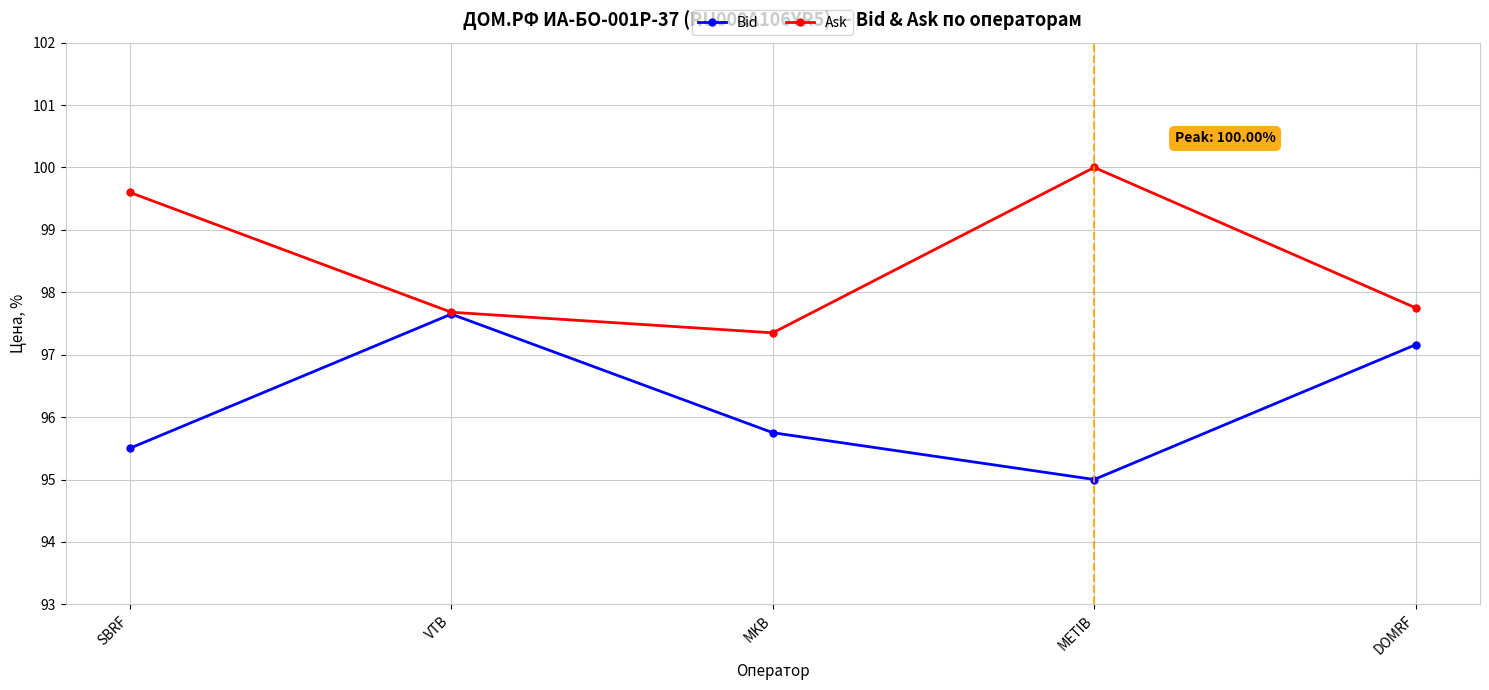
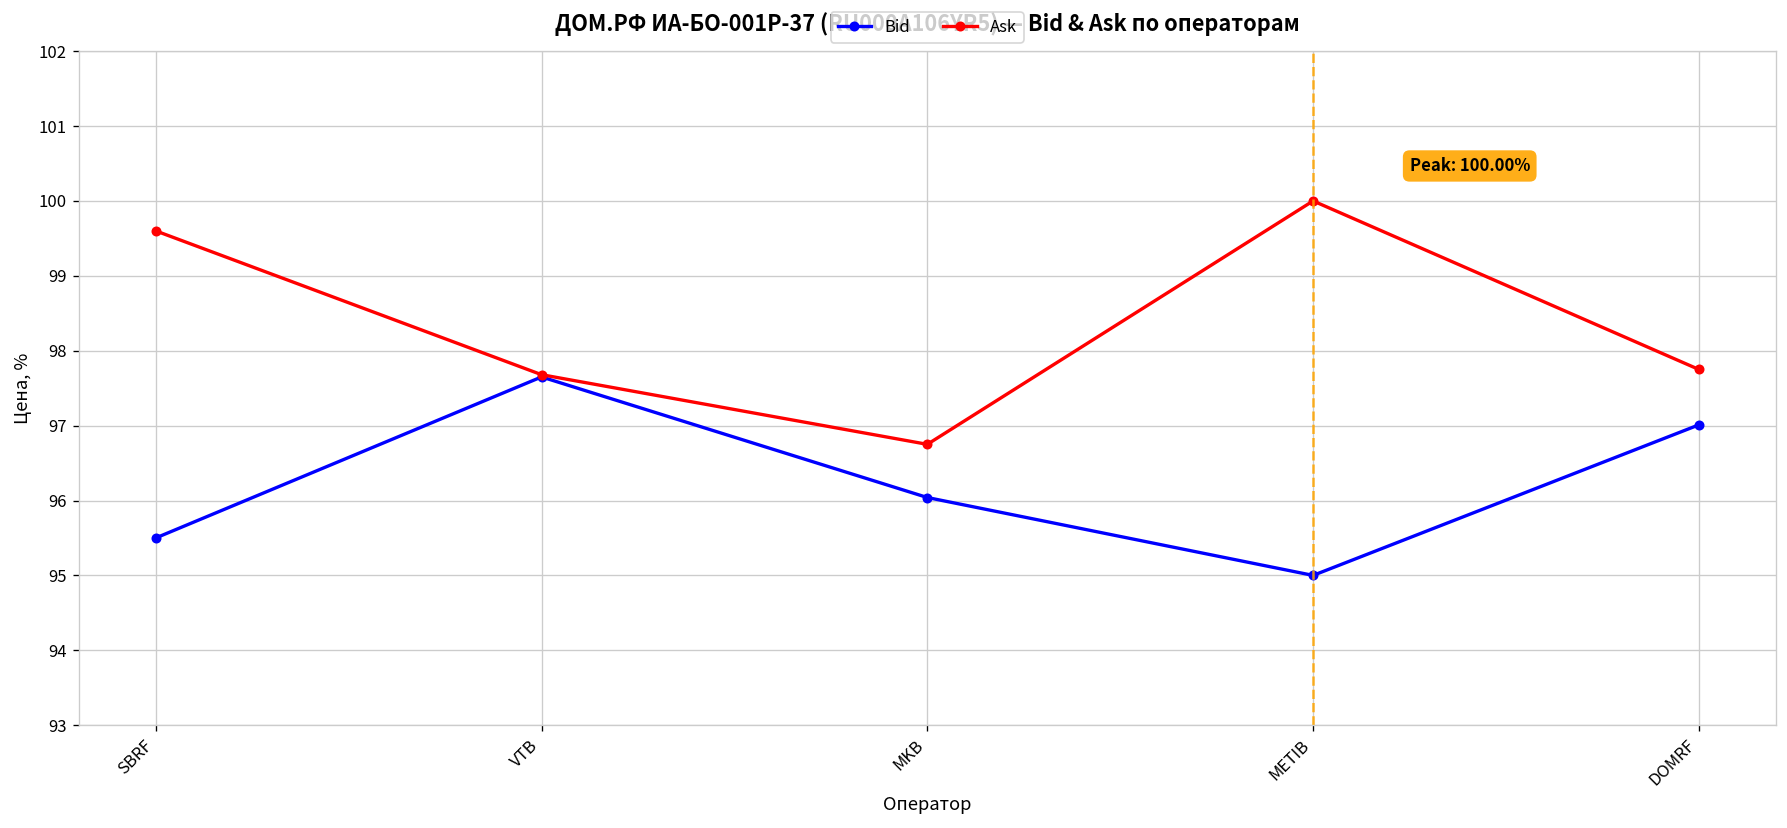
Bid, MKB: 95.8 -> 96.0
Ask, MKB: 97.4 -> 96.8
Bid, DOMRF: 97.2 -> 97.0
